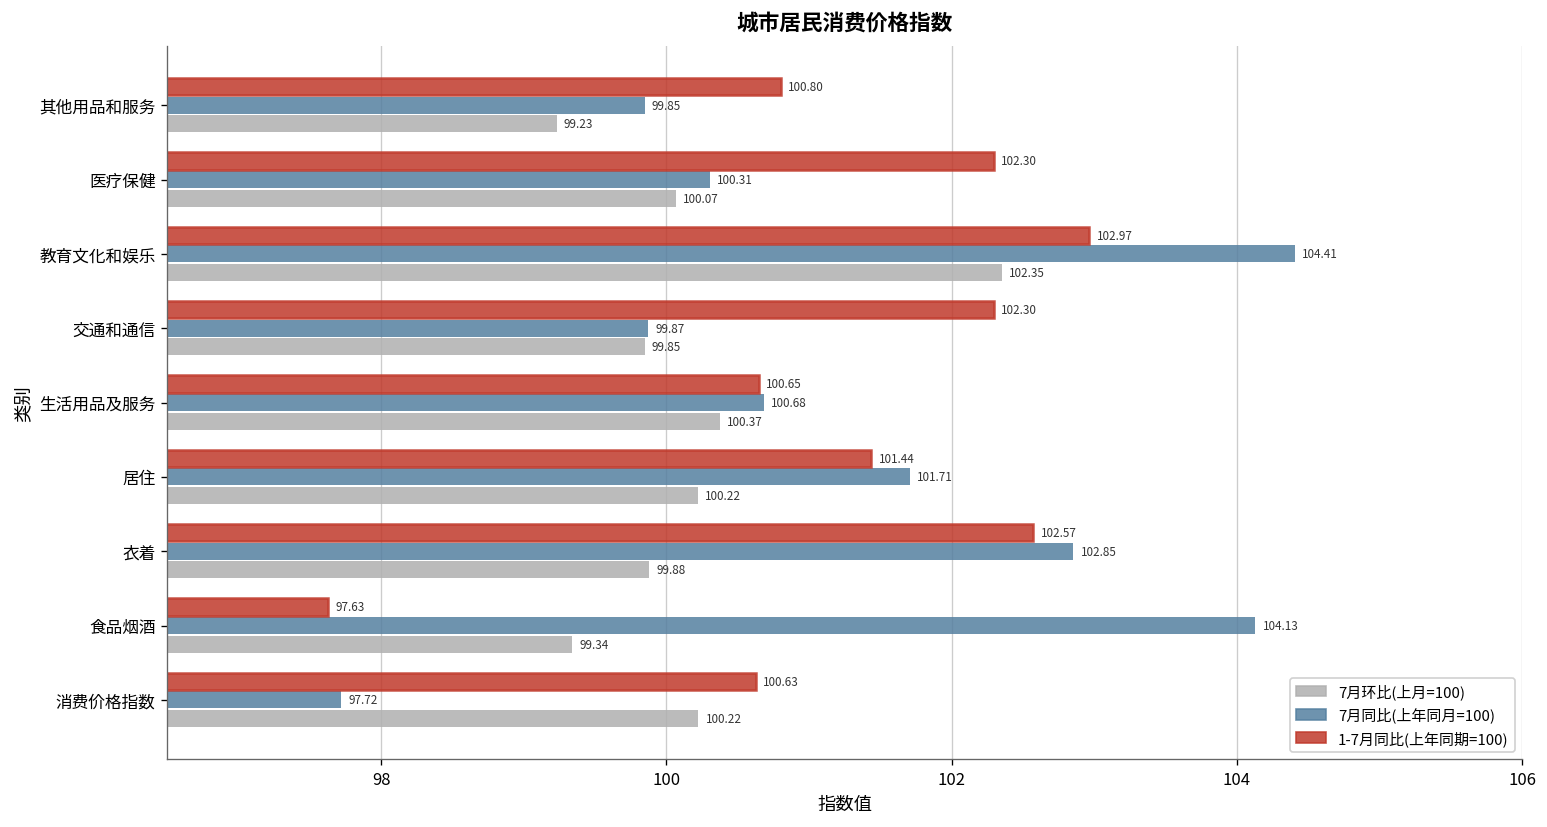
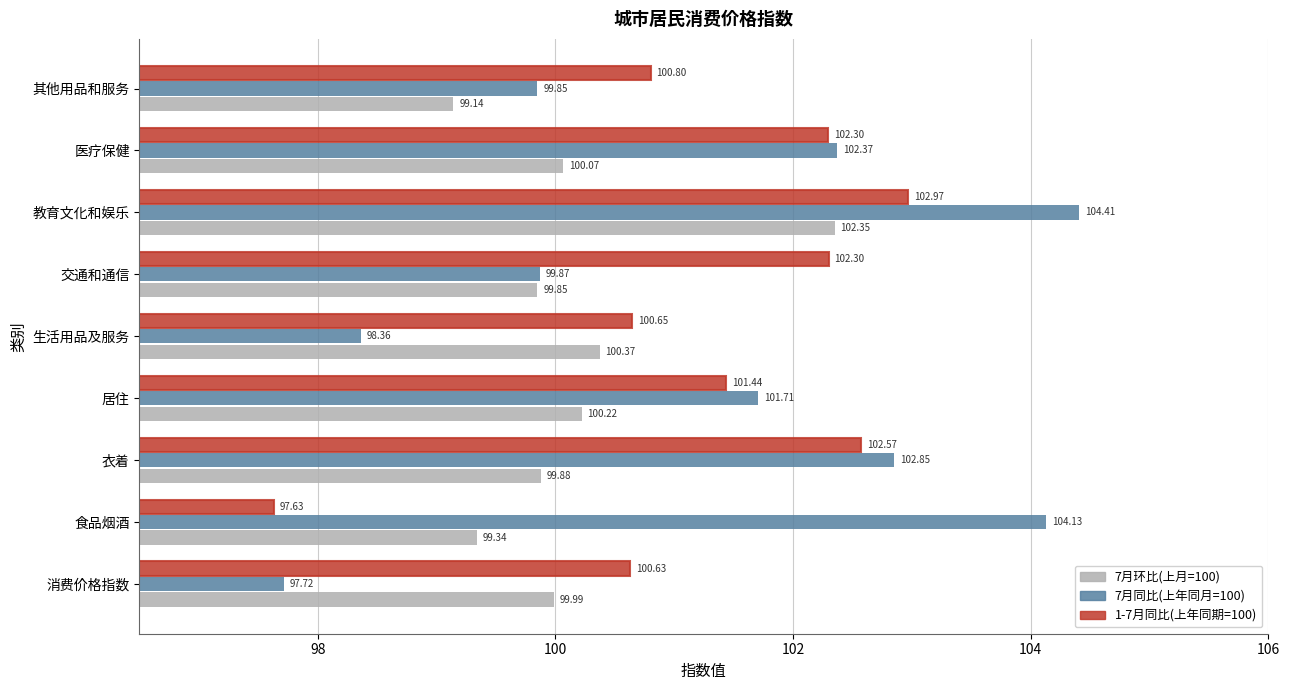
7月环比(上月=100), 其他用品和服务: 99.23 -> 99.14
7月同比(上年同月=100), 医疗保健: 100.31 -> 102.37
7月同比(上年同月=100), 生活用品及服务: 100.68 -> 98.36
7月环比(上月=100), 消费价格指数: 100.22 -> 99.99
